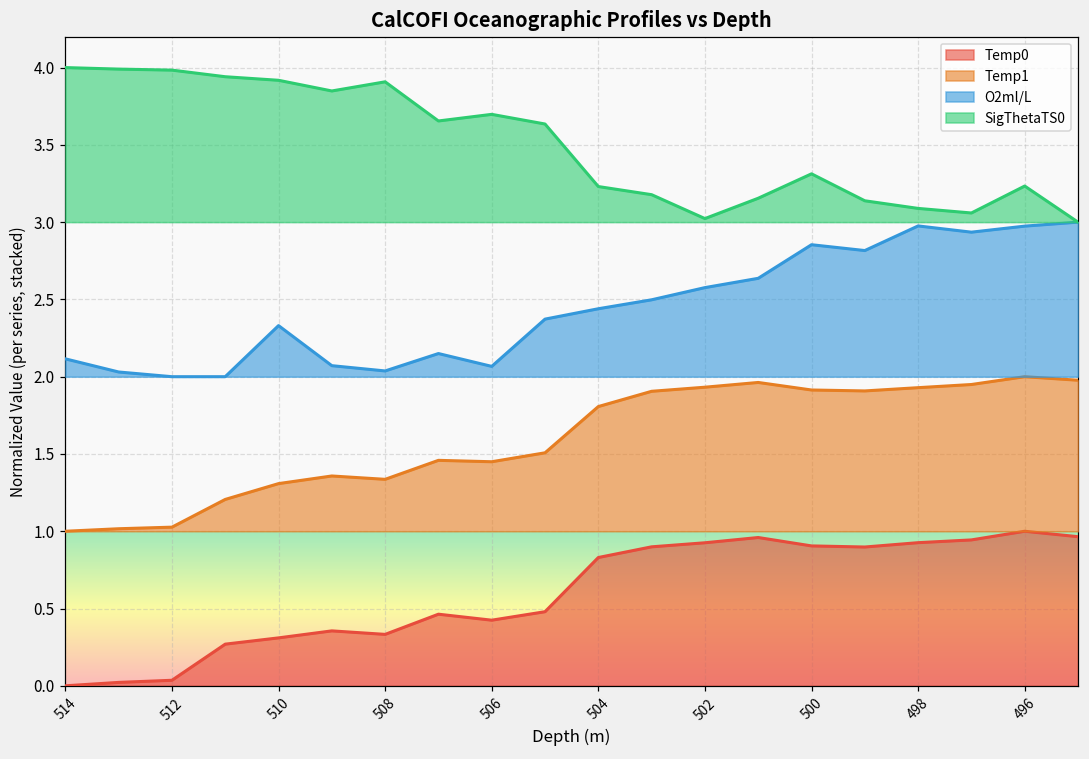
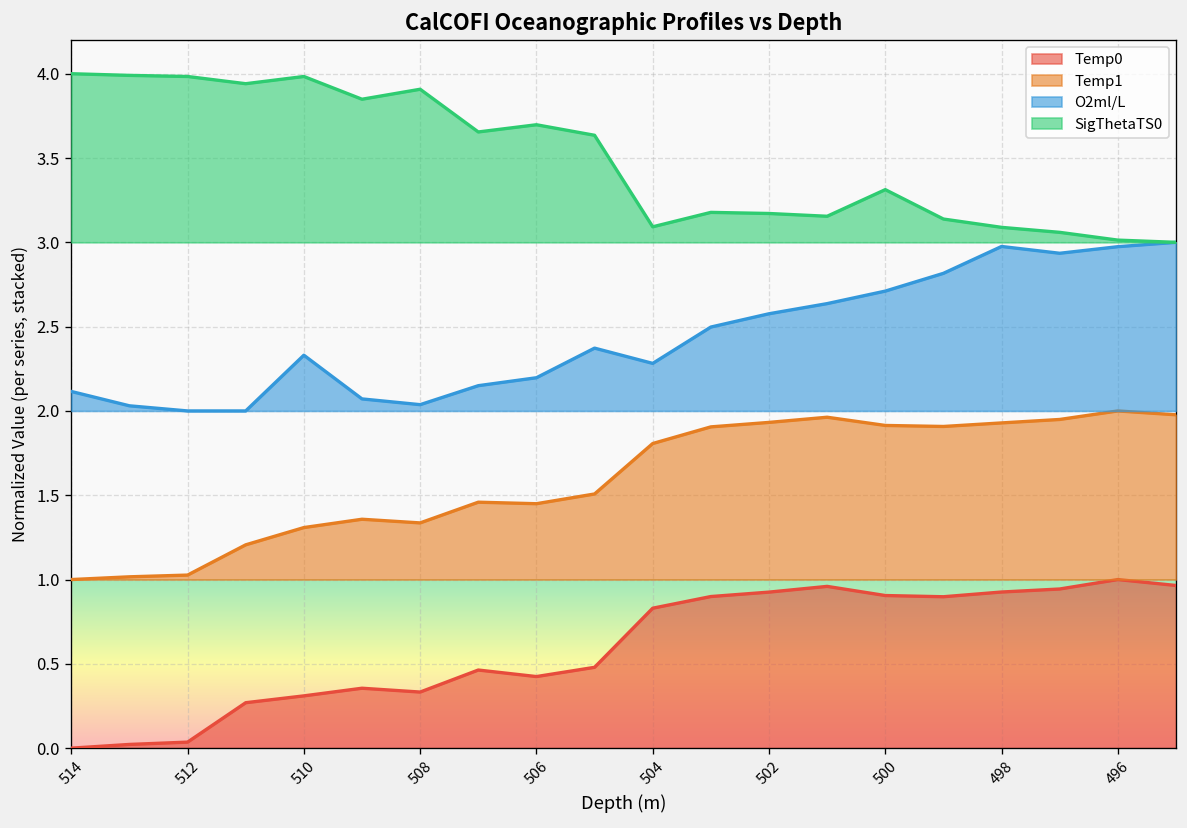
SigThetaTS0, 510: 3.92 -> 3.98
O2ml/L, 506: 2.07 -> 2.20
O2ml/L, 504: 2.44 -> 2.28
SigThetaTS0, 504: 3.23 -> 3.09
SigThetaTS0, 502: 3.02 -> 3.17
O2ml/L, 500: 2.85 -> 2.71
SigThetaTS0, 496: 3.23 -> 3.01
